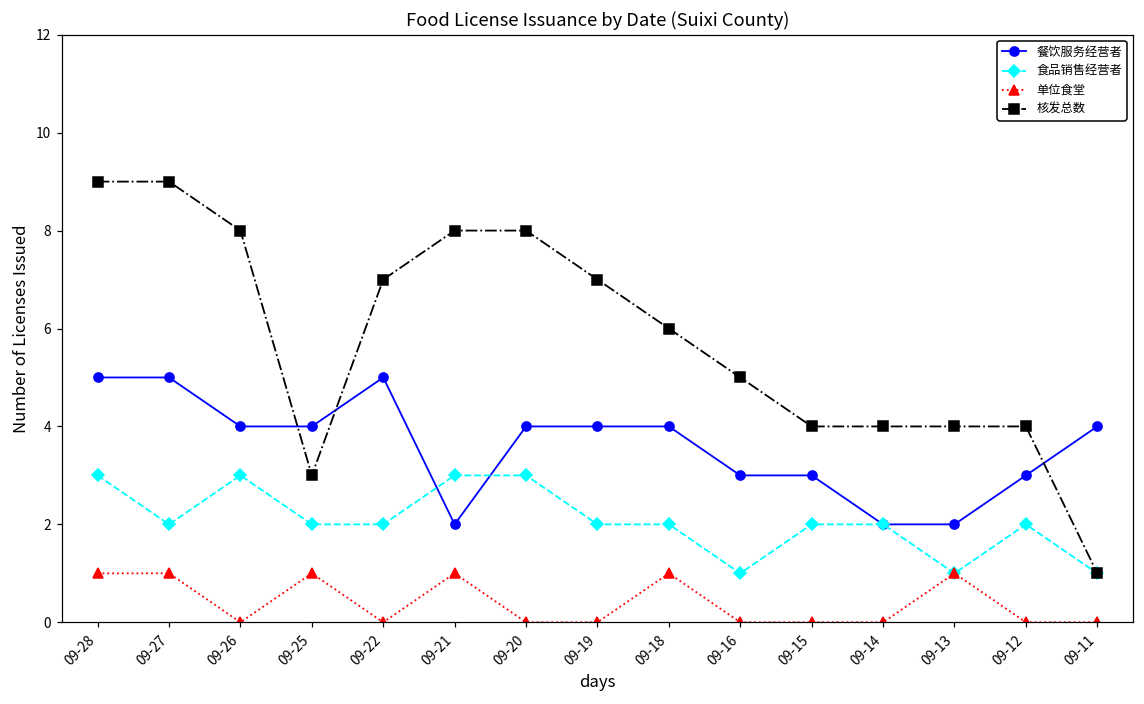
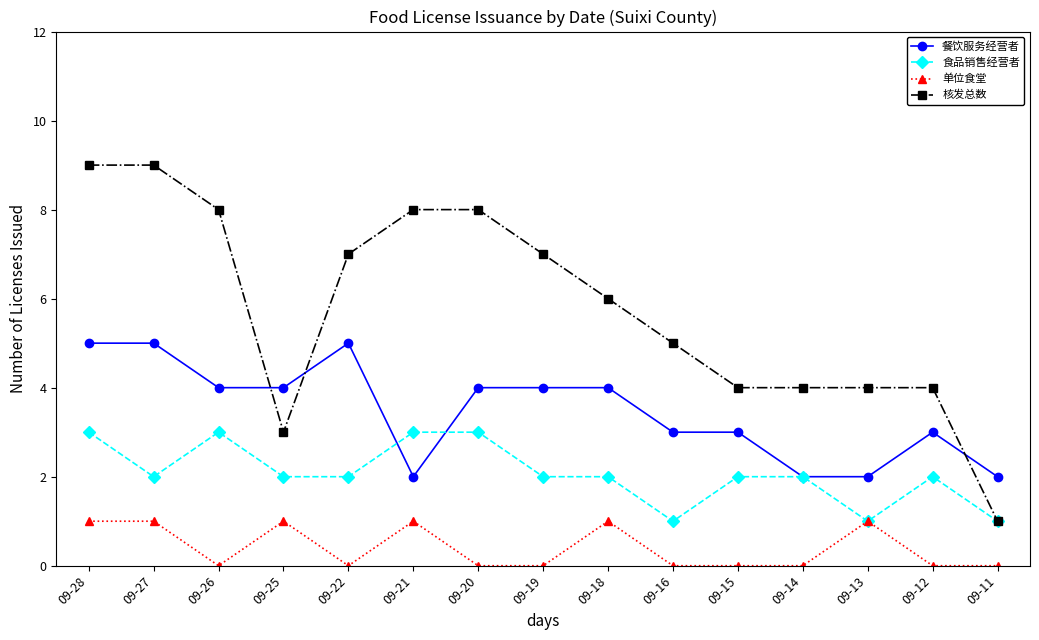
餐饮服务经营者, 09-11: 4 -> 2
